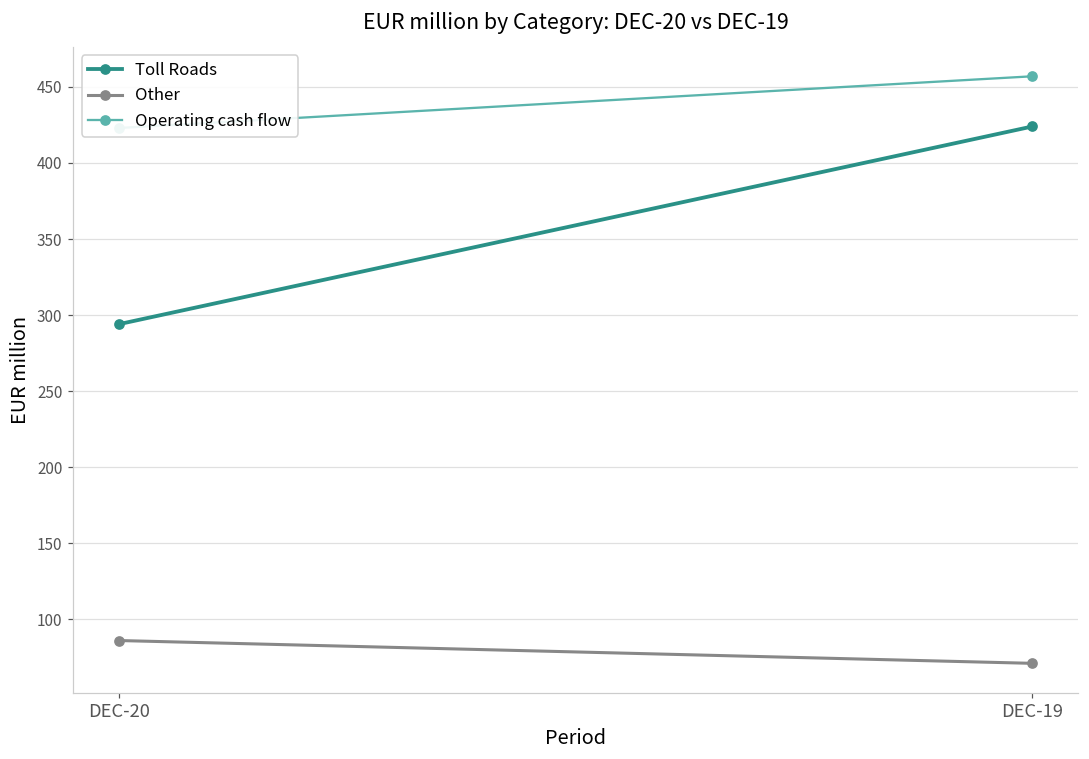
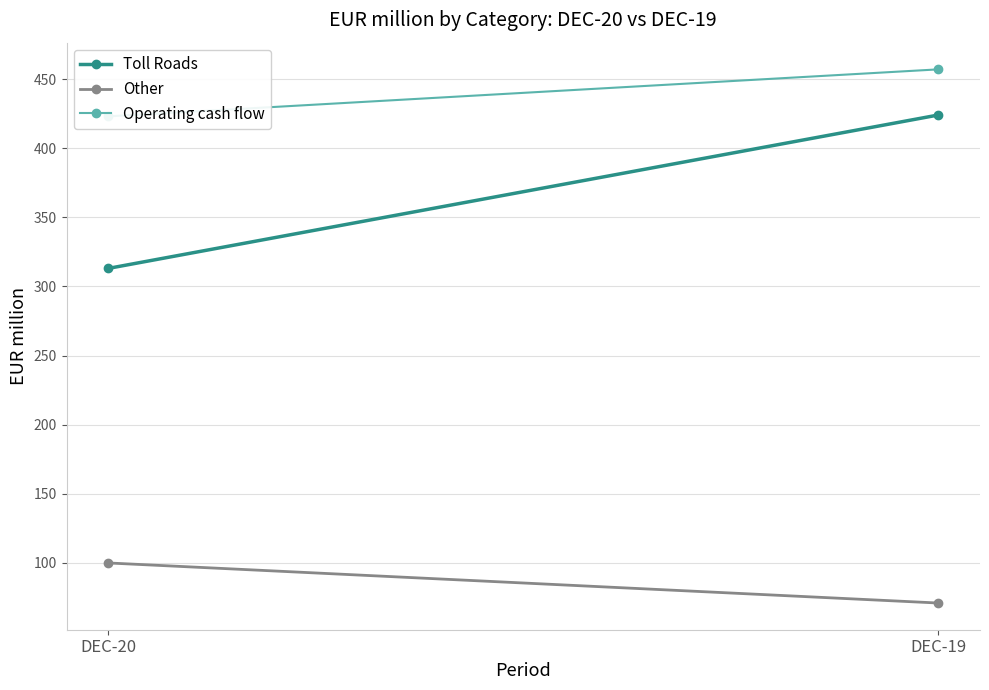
Toll Roads, DEC-20: 294 -> 313
Other, DEC-20: 86 -> 100
